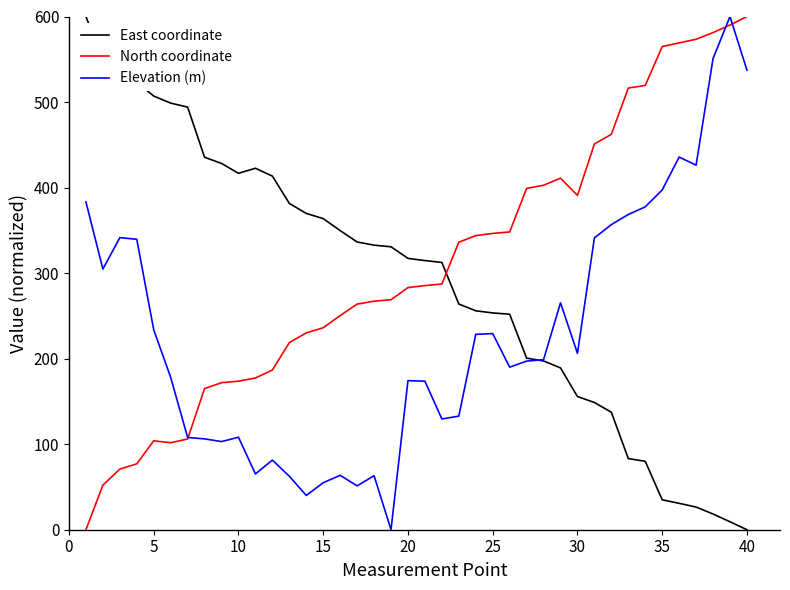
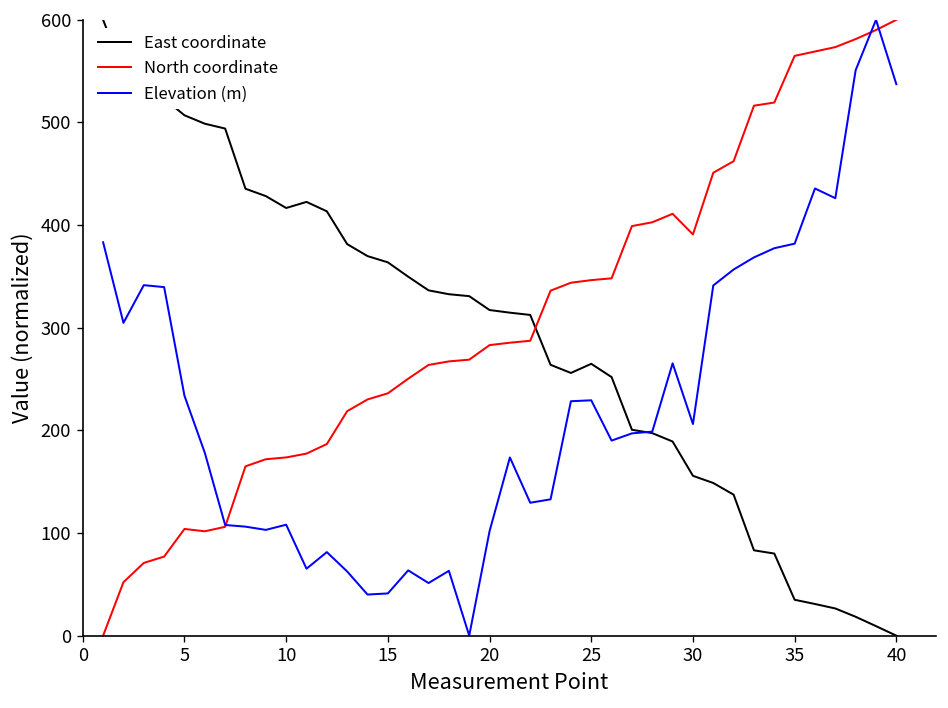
Elevation (m), 15: 50 -> 40
Elevation (m), 20: 170 -> 100
East coordinate, 25: 250 -> 260
Elevation (m), 35: 400 -> 380
